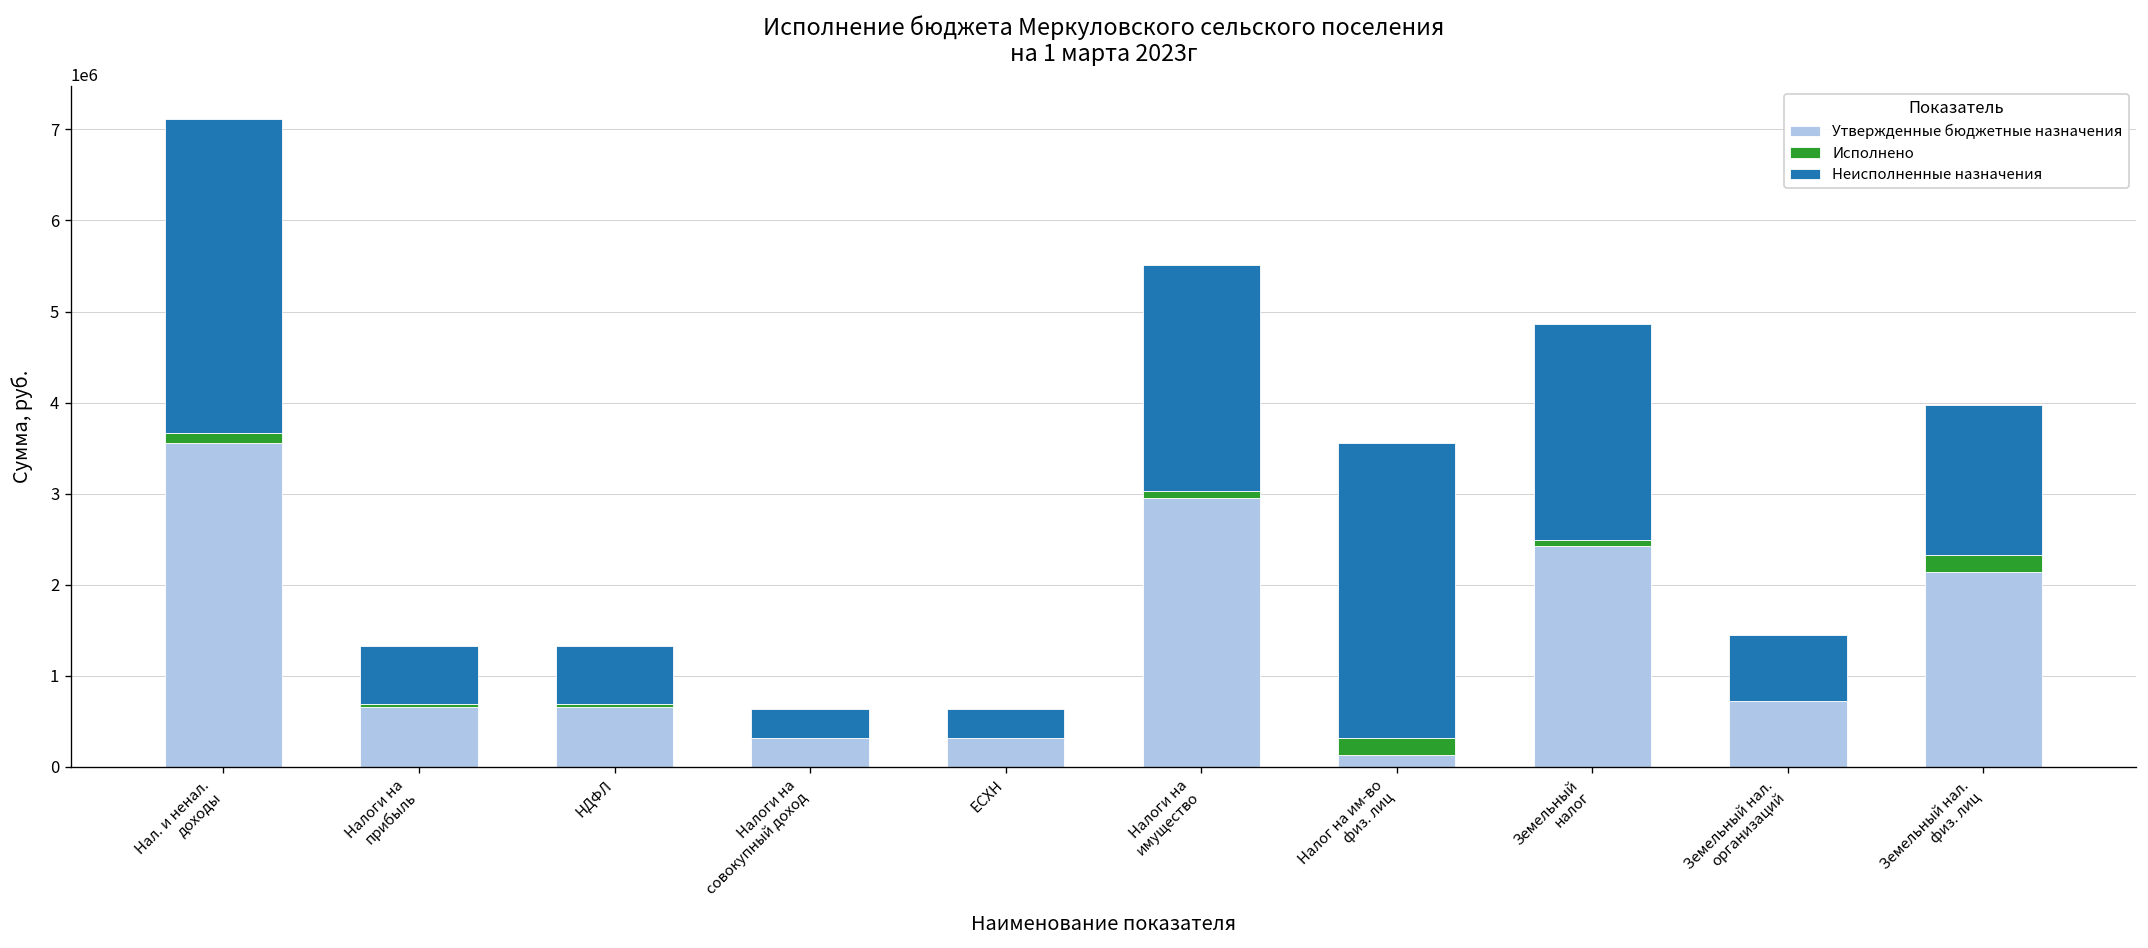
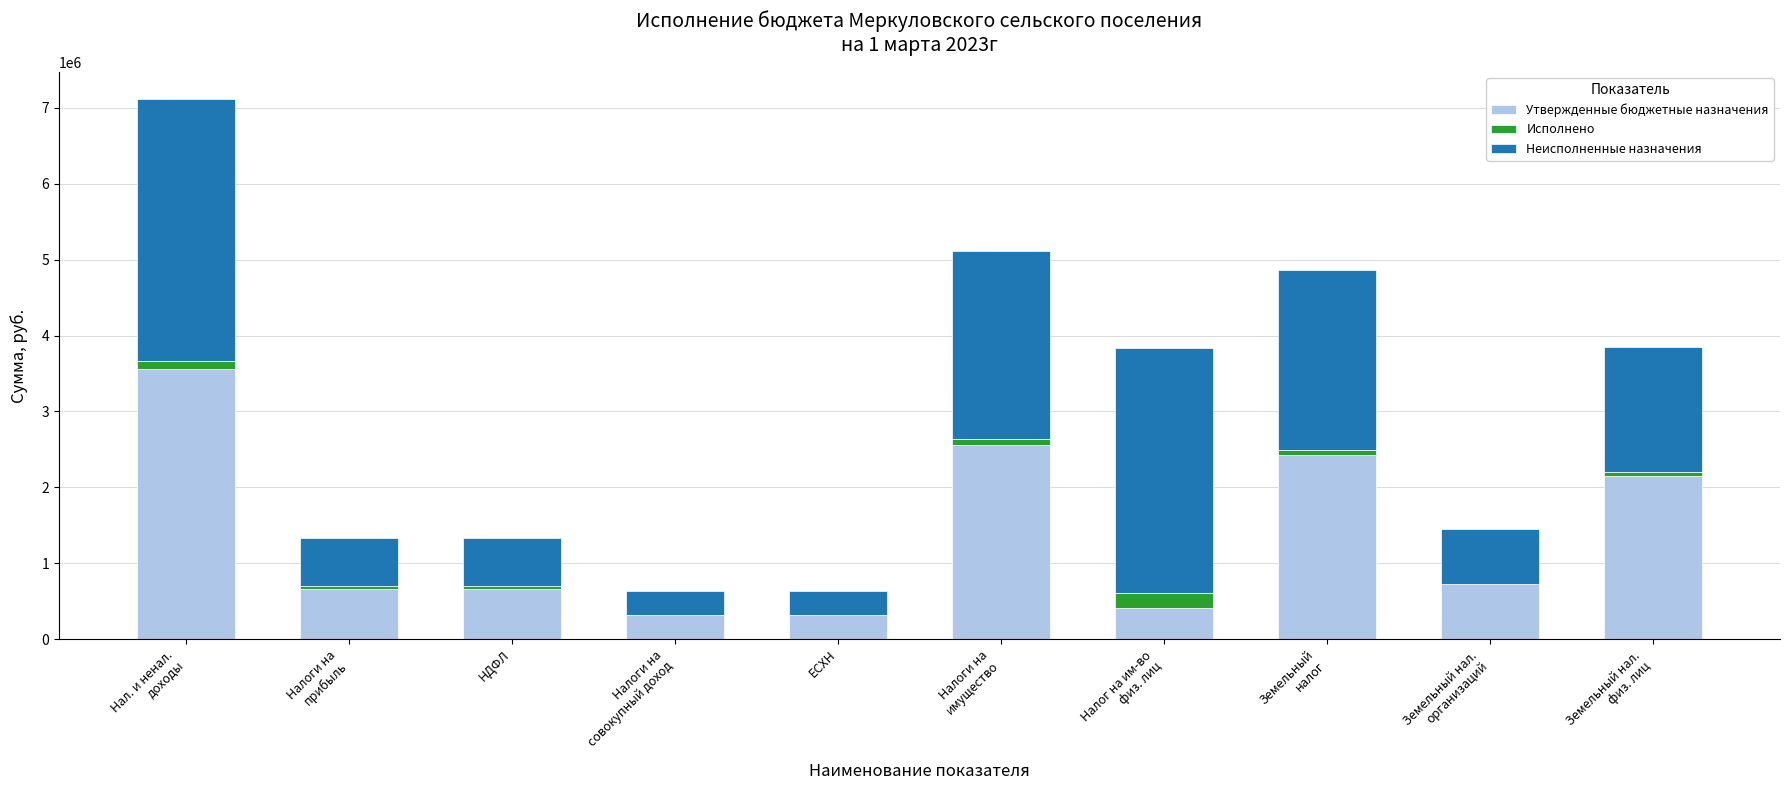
Утвержденные бюджетные назначения, Налоги на имущество: 3000000 -> 2600000
Утвержденные бюджетные назначения, Налог на им-во физ. лиц: 100000 -> 400000
Исполнено, Земельный нал. физ. лиц: 200000 -> 100000
